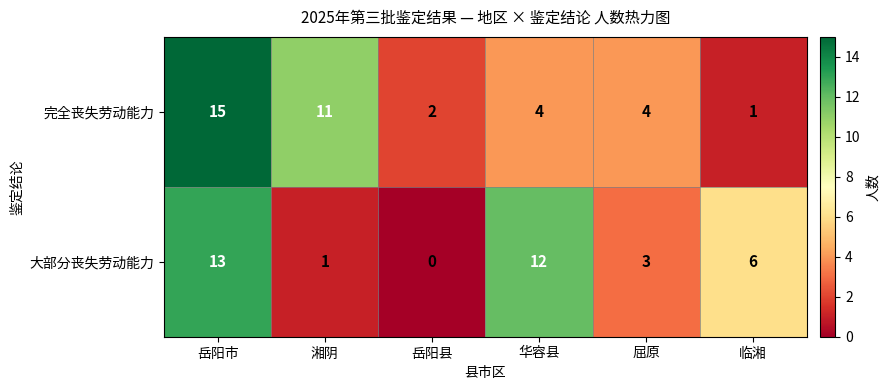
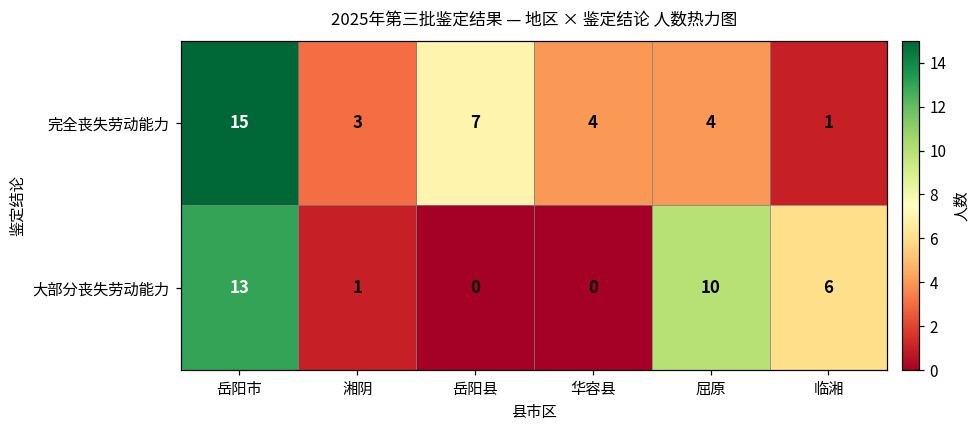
完全丧失劳动能力, 湘阴: 11 -> 3
完全丧失劳动能力, 岳阳县: 2 -> 7
大部分丧失劳动能力, 华容县: 12 -> 0
大部分丧失劳动能力, 屈原: 3 -> 10
